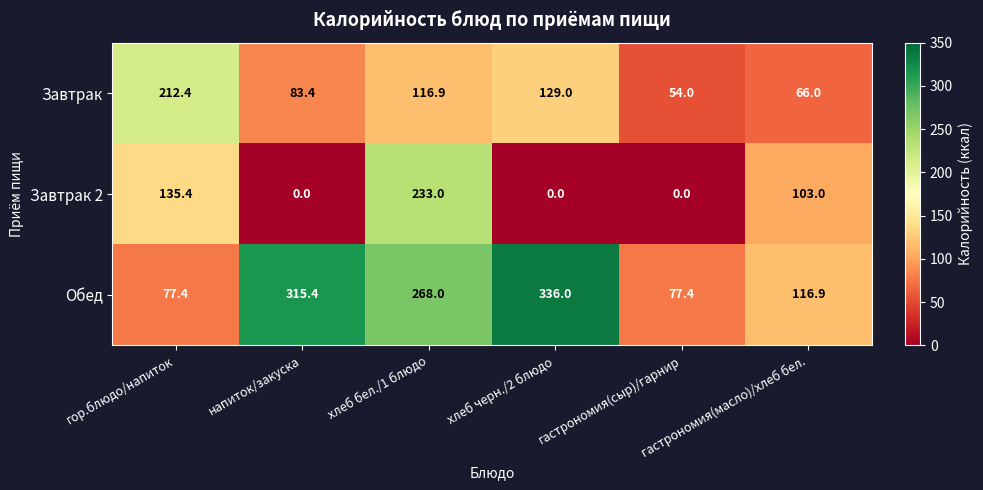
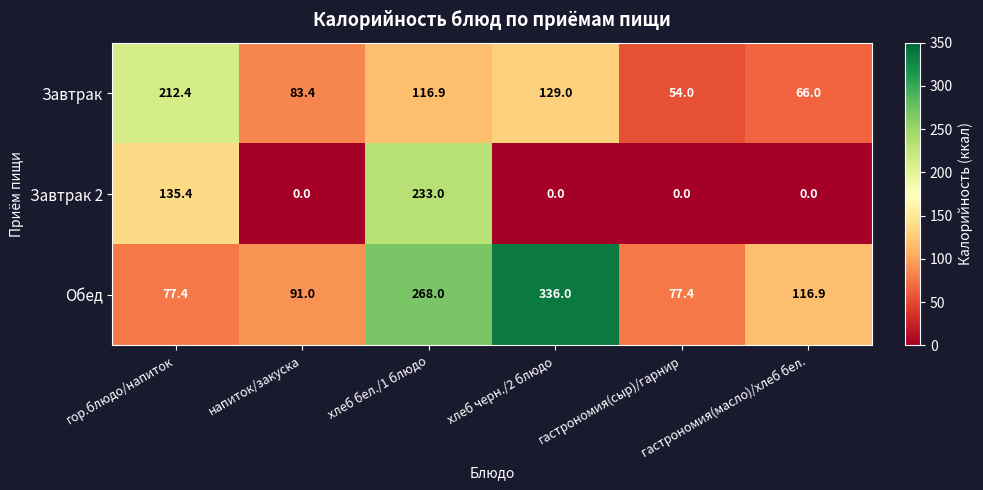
Завтрак 2, гастрономия(масло)/хлеб бел.: 103.0 -> 0.0
Обед, напиток/закуска: 315.4 -> 91.0
